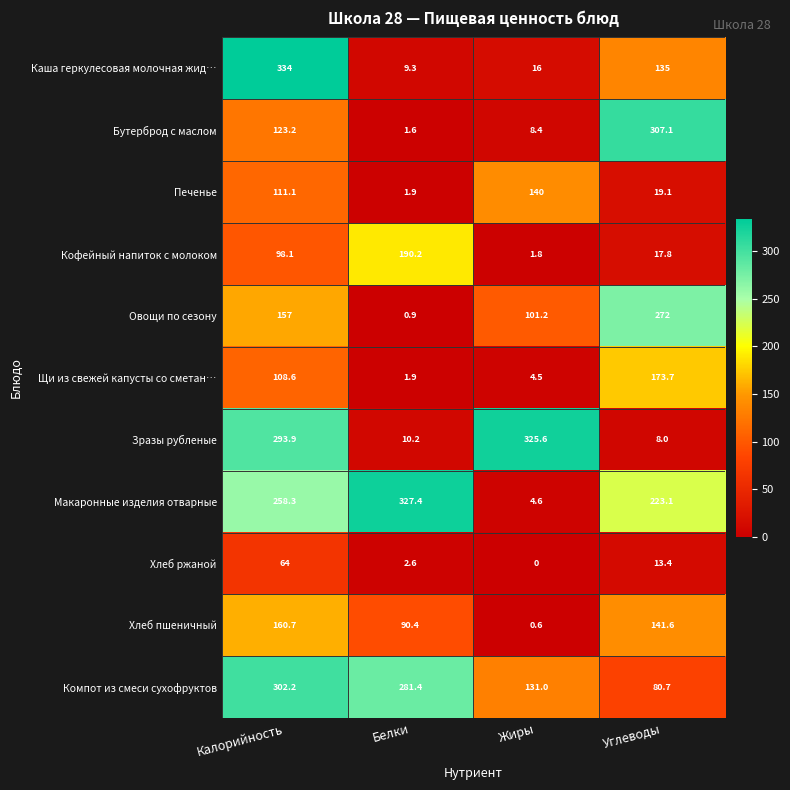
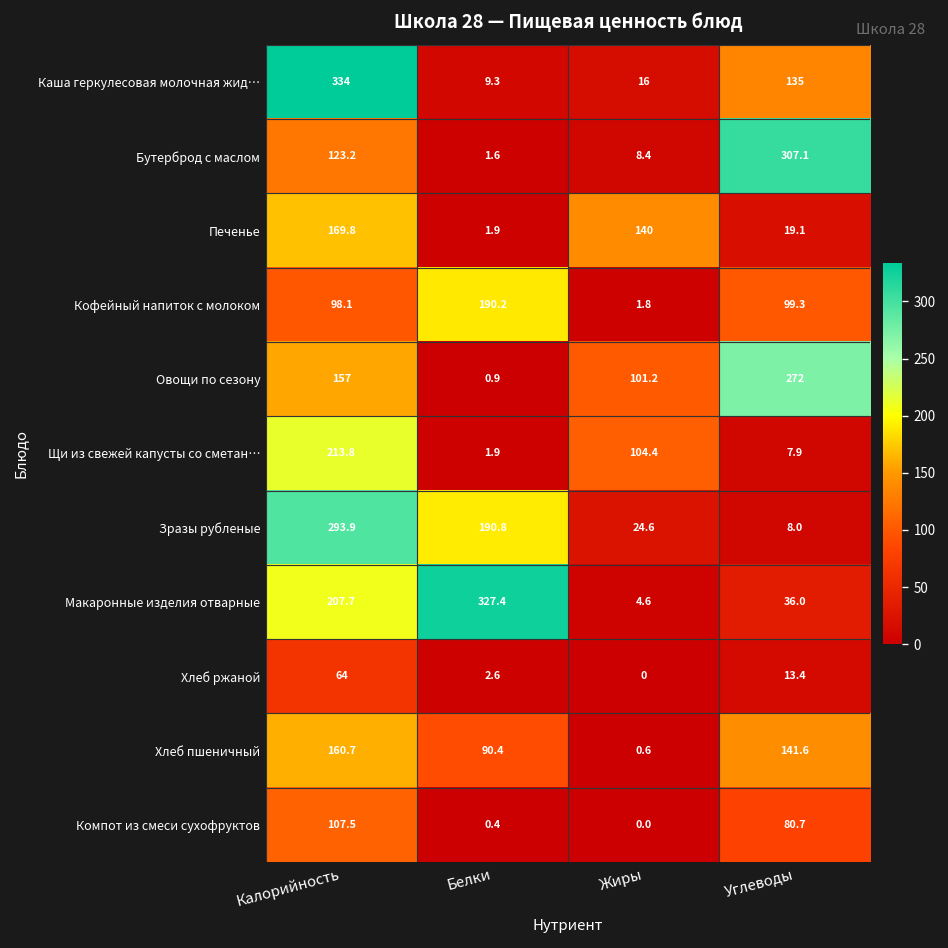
Печенье, Калорийность: 111.1 -> 169.8
Кофейный напиток с молоком, Углеводы: 17.8 -> 99.3
Щи из свежей капусты со сметан…, Калорийность: 108.6 -> 213.8
Щи из свежей капусты со сметан…, Жиры: 4.5 -> 104.4
Щи из свежей капусты со сметан…, Углеводы: 173.7 -> 7.9
Зразы рубленые, Белки: 10.2 -> 190.8
Зразы рубленые, Жиры: 325.6 -> 24.6
Макаронные изделия отварные, Калорийность: 258.3 -> 207.7
Макаронные изделия отварные, Углеводы: 223.1 -> 36.0
Компот из смеси сухофруктов, Калорийность: 302.2 -> 107.5
Компот из смеси сухофруктов, Белки: 281.4 -> 0.4
Компот из смеси сухофруктов, Жиры: 131.0 -> 0.0
